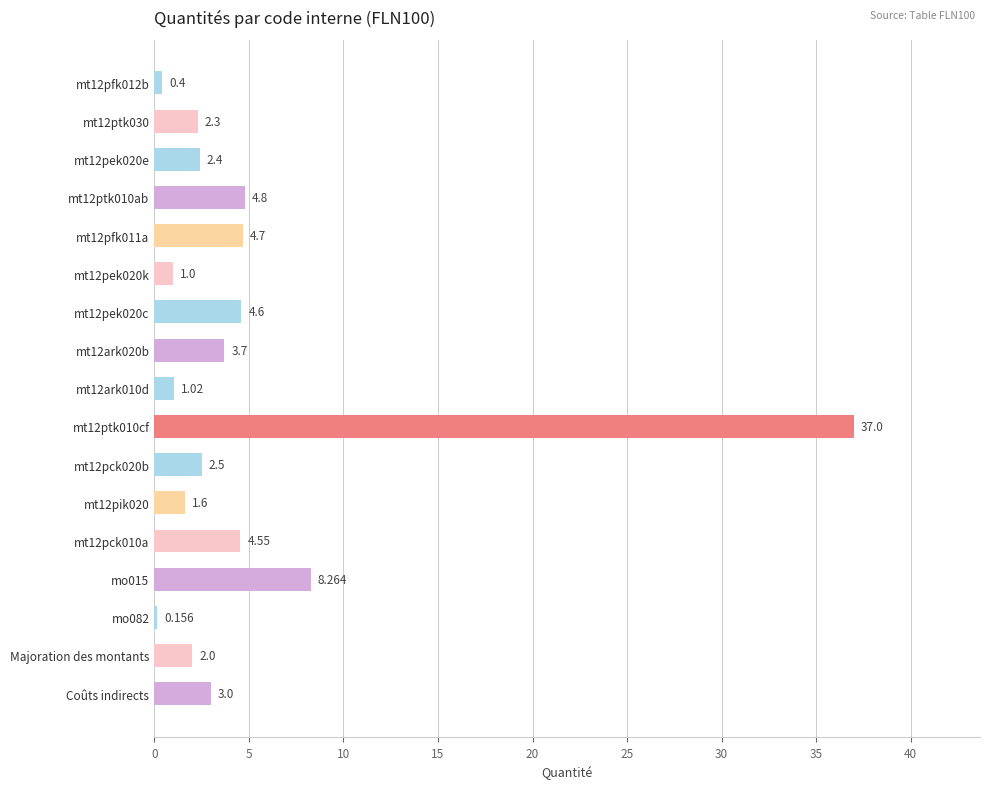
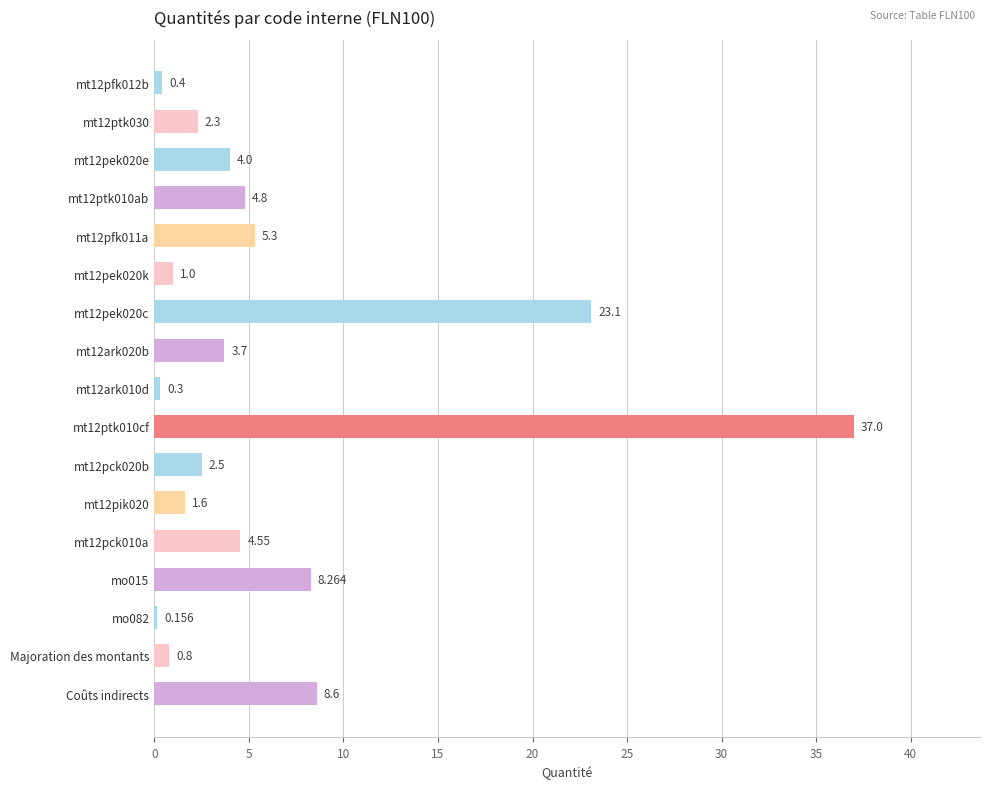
mt12pek020e: 2.4 -> 4.0
mt12pfk011a: 4.7 -> 5.3
mt12pek020c: 4.6 -> 23.1
mt12ark010d: 1.02 -> 0.3
Majoration des montants: 2.0 -> 0.8
Coûts indirects: 3.0 -> 8.6
